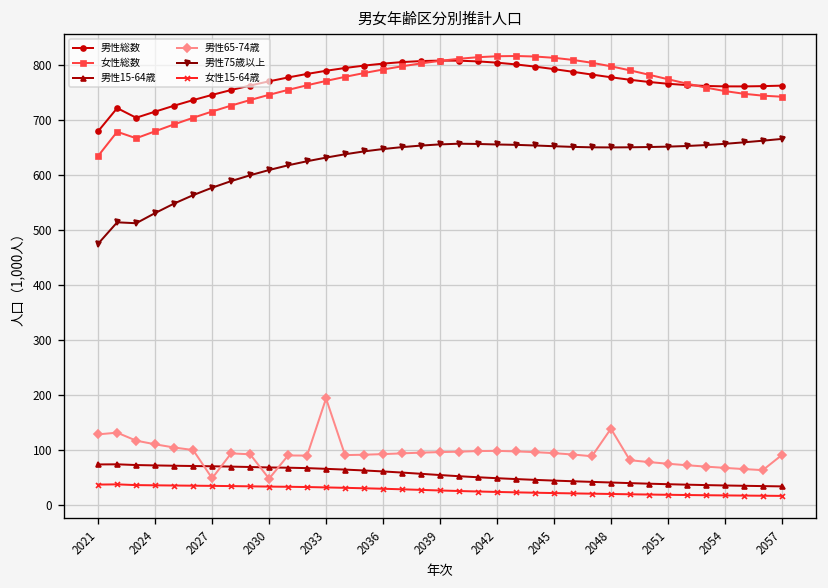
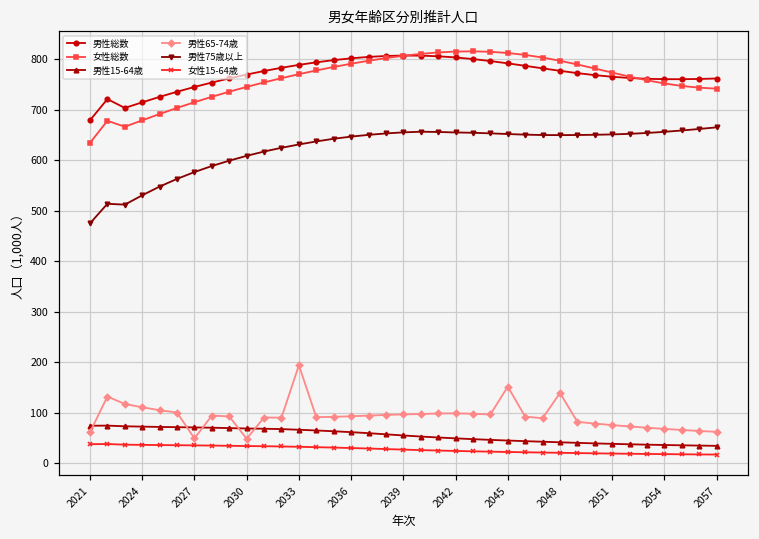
男性65-74歳, 2021: 130 -> 60
男性65-74歳, 2045: 90 -> 150
男性65-74歳, 2057: 90 -> 60
